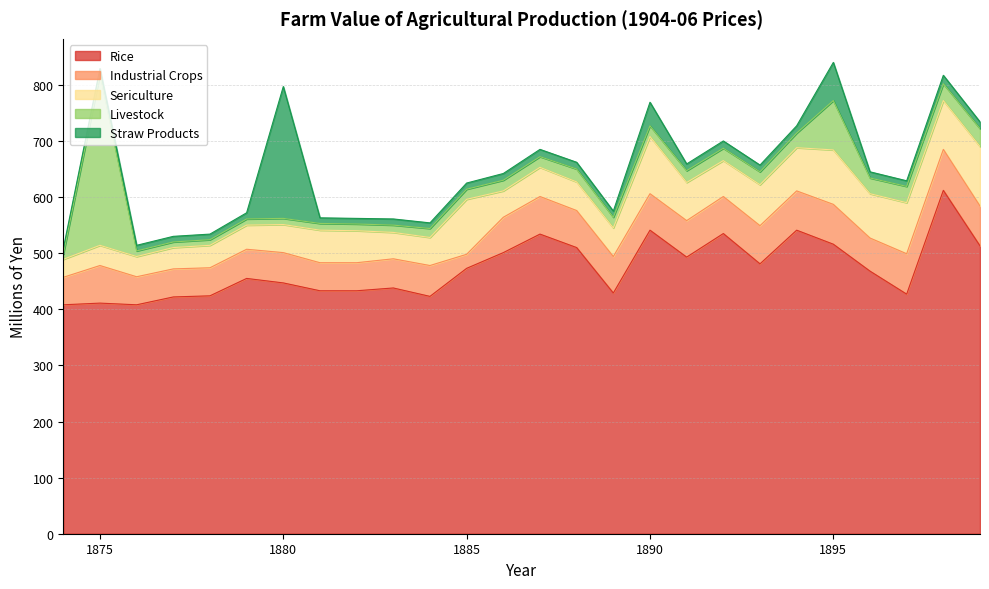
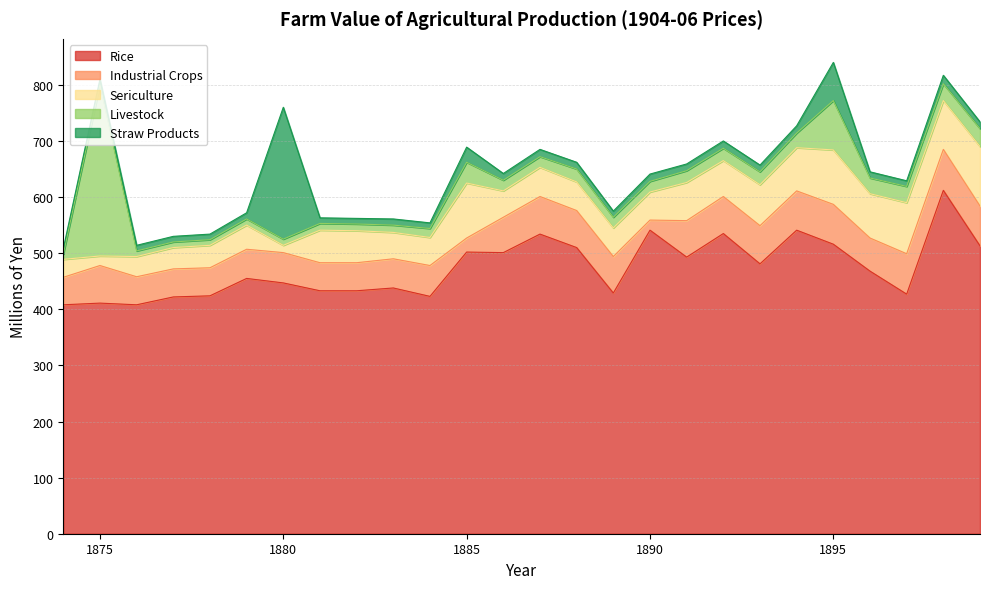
Sericulture, 1875: 40 -> 20
Sericulture, 1880: 50 -> 10
Rice, 1885: 470 -> 500
Livestock, 1885: 20 -> 40
Straw Products, 1885: 10 -> 30
Industrial Crops, 1890: 70 -> 20
Sericulture, 1890: 100 -> 50
Straw Products, 1890: 40 -> 10
